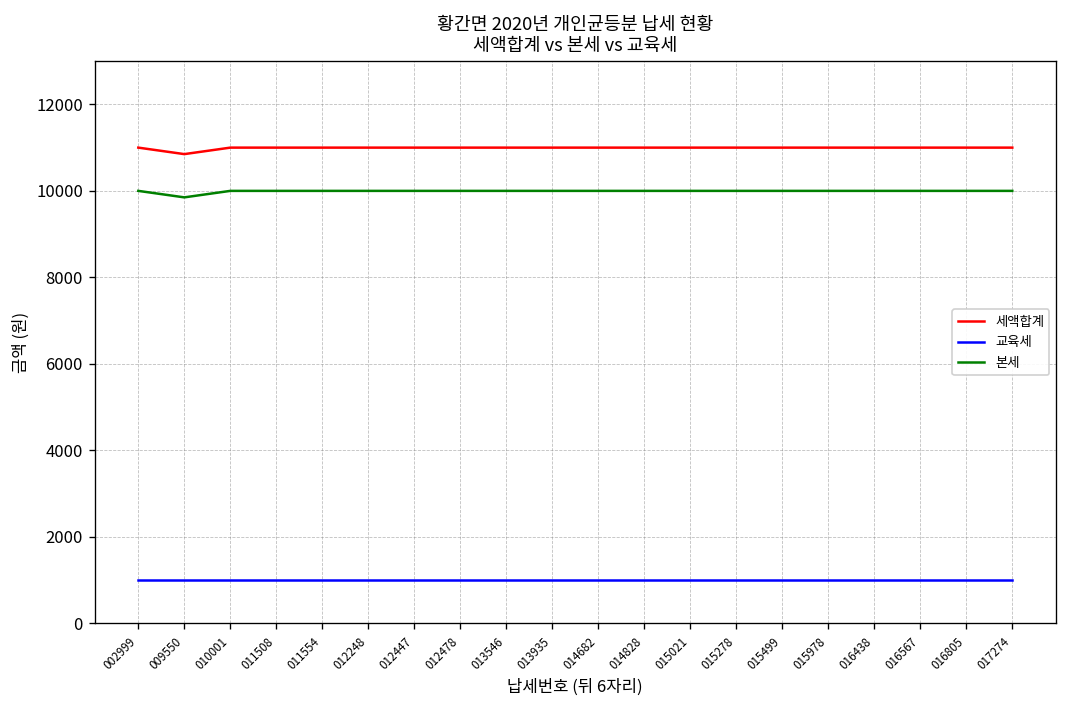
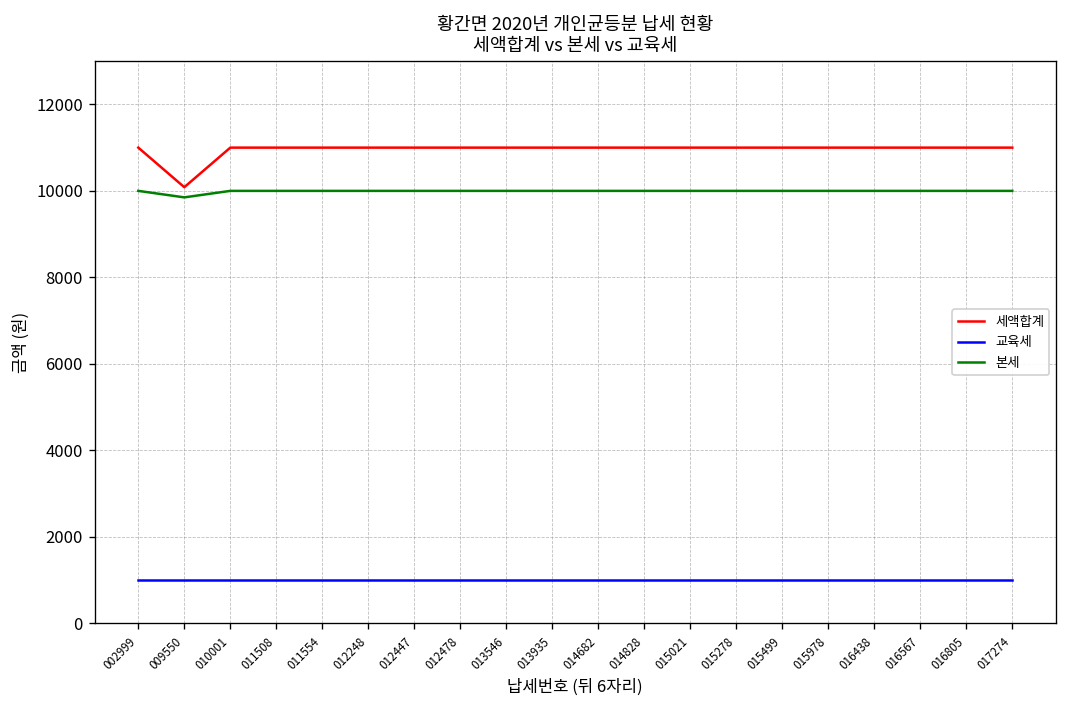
세액합계, 009550: 10900 -> 10100
